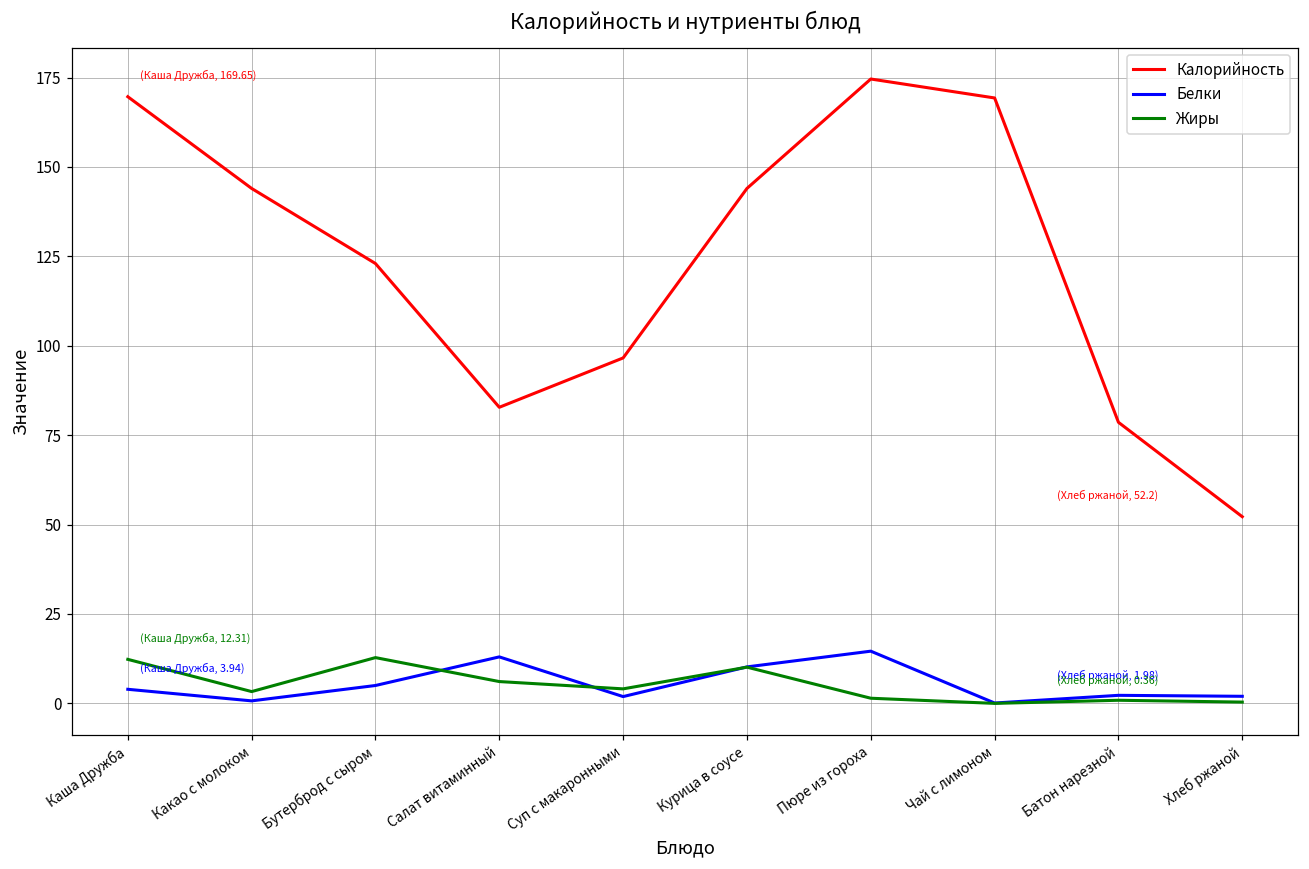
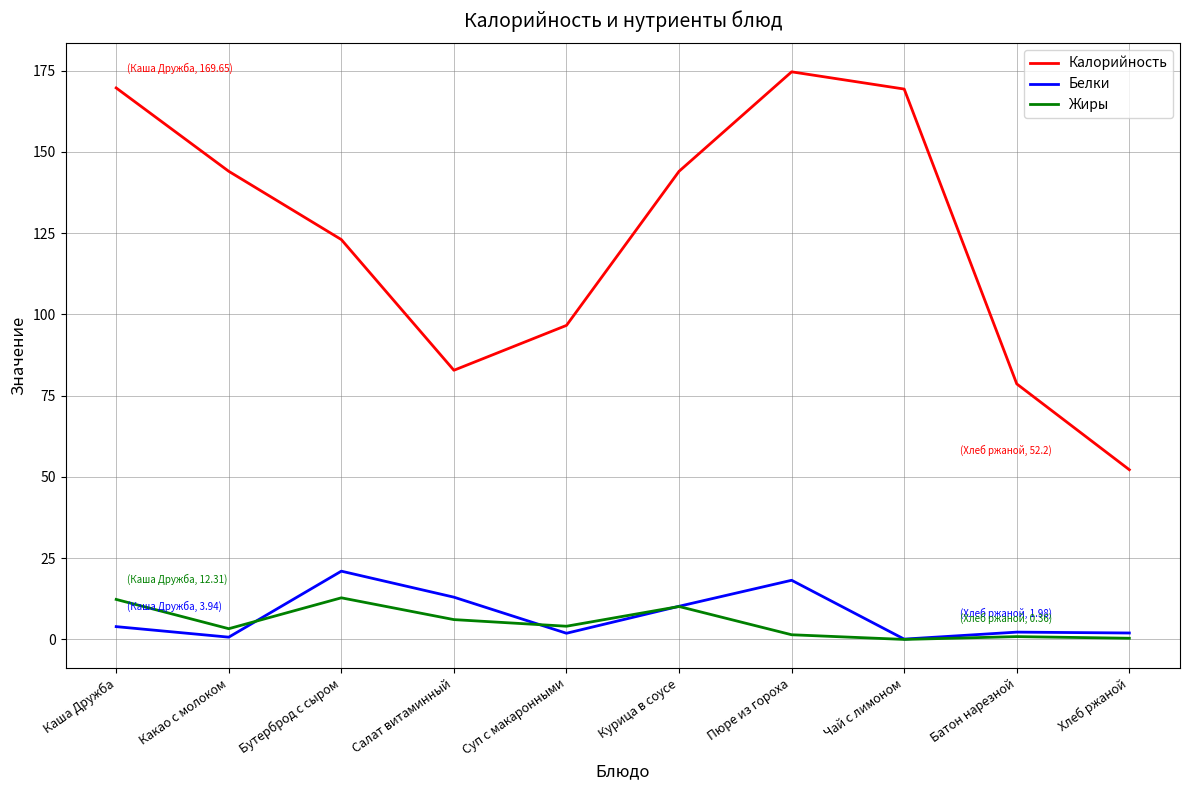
Белки, Бутерброд с сыром: 5 -> 21
Белки, Пюре из гороха: 15 -> 18
